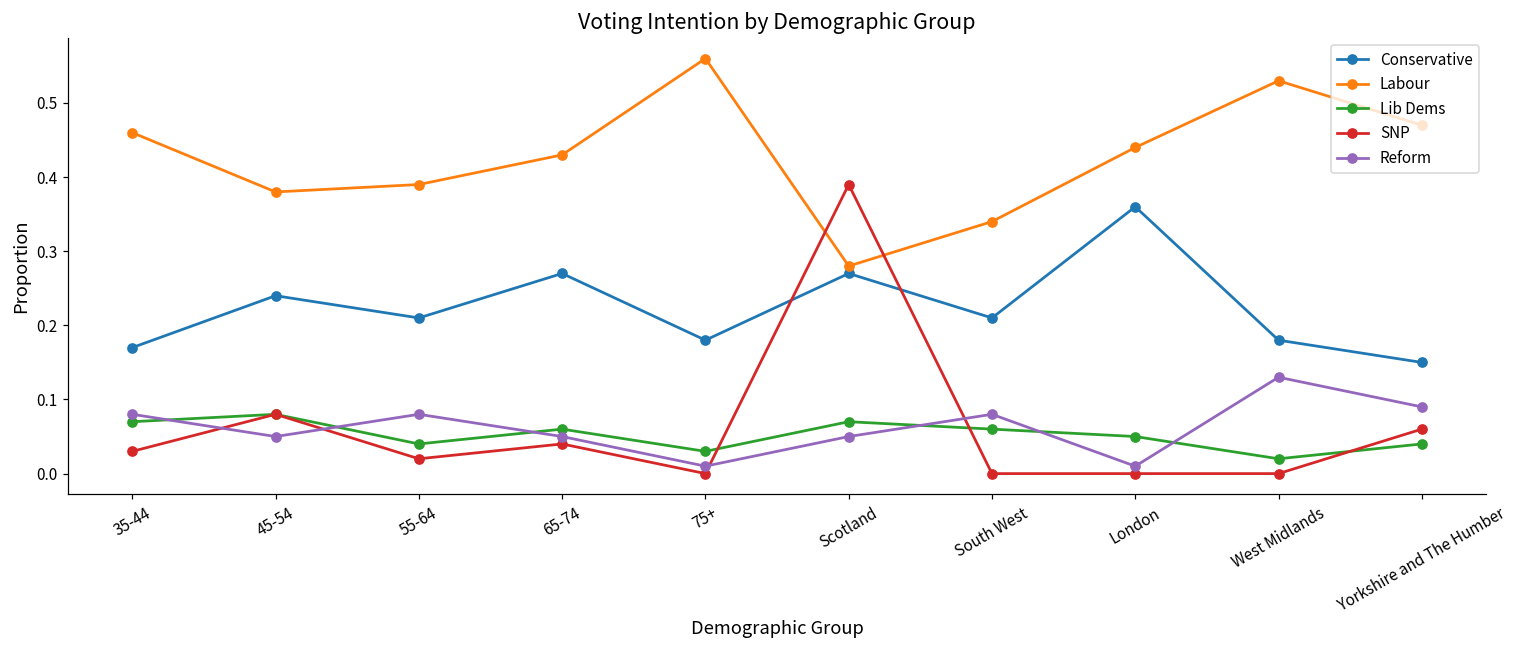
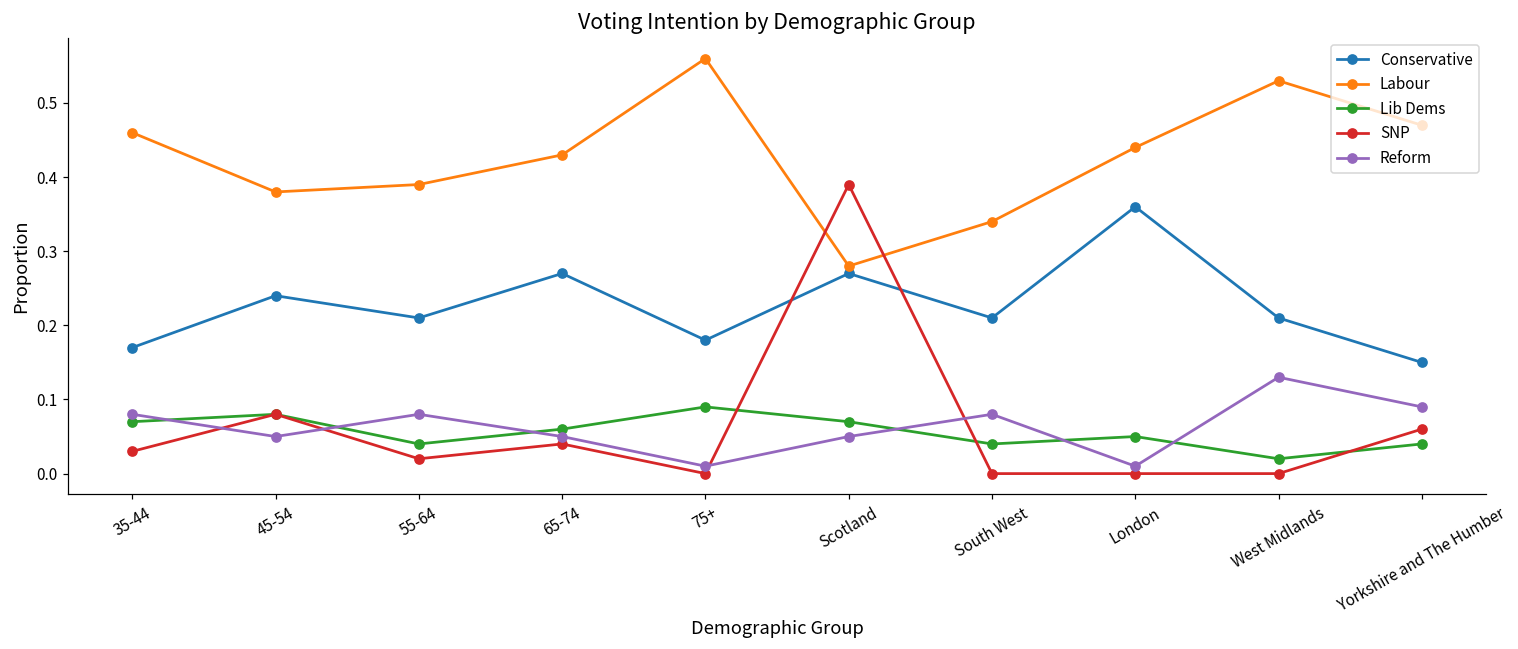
Lib Dems, 75+: 0.03 -> 0.09
Lib Dems, South West: 0.06 -> 0.04
Conservative, West Midlands: 0.18 -> 0.21
